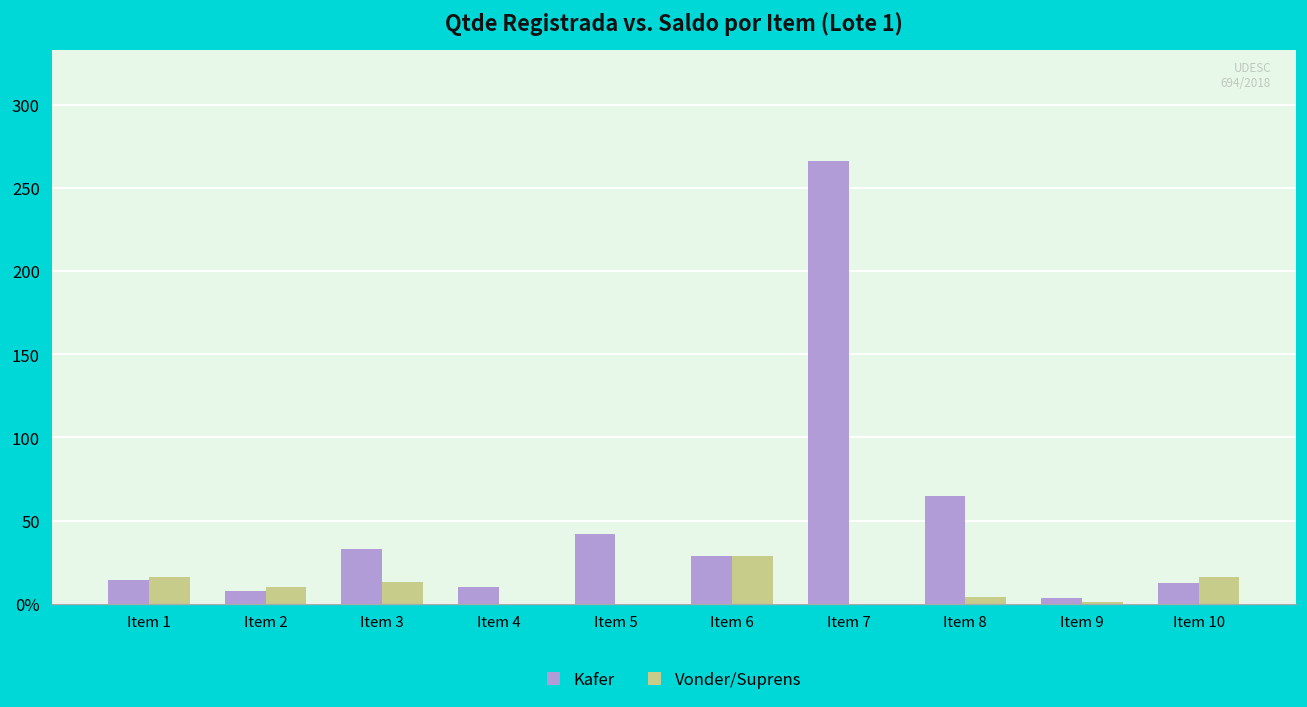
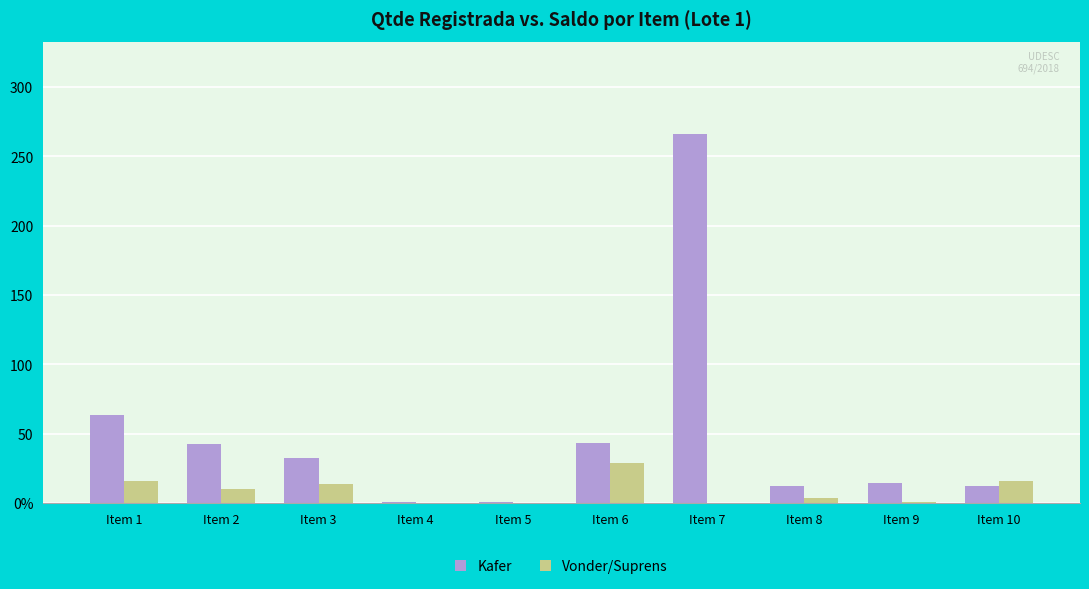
Kafer, Item 1: 14 -> 64
Kafer, Item 2: 8 -> 42
Kafer, Item 4: 10 -> 1
Kafer, Item 5: 42 -> 0
Kafer, Item 6: 29 -> 43
Kafer, Item 8: 65 -> 13
Kafer, Item 9: 3 -> 15
